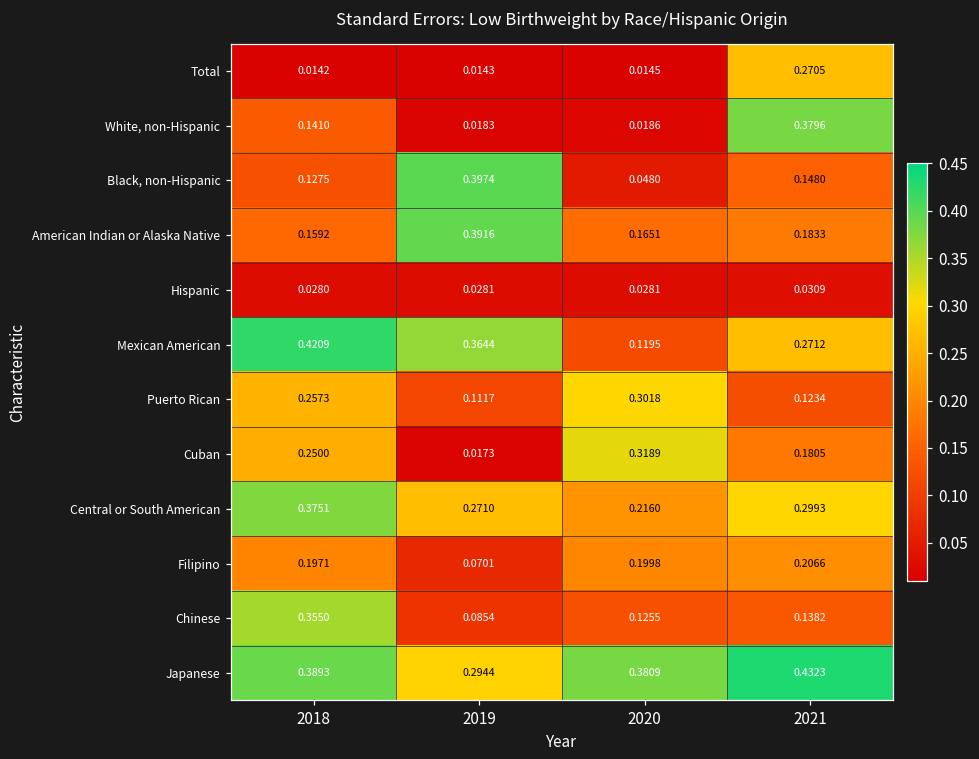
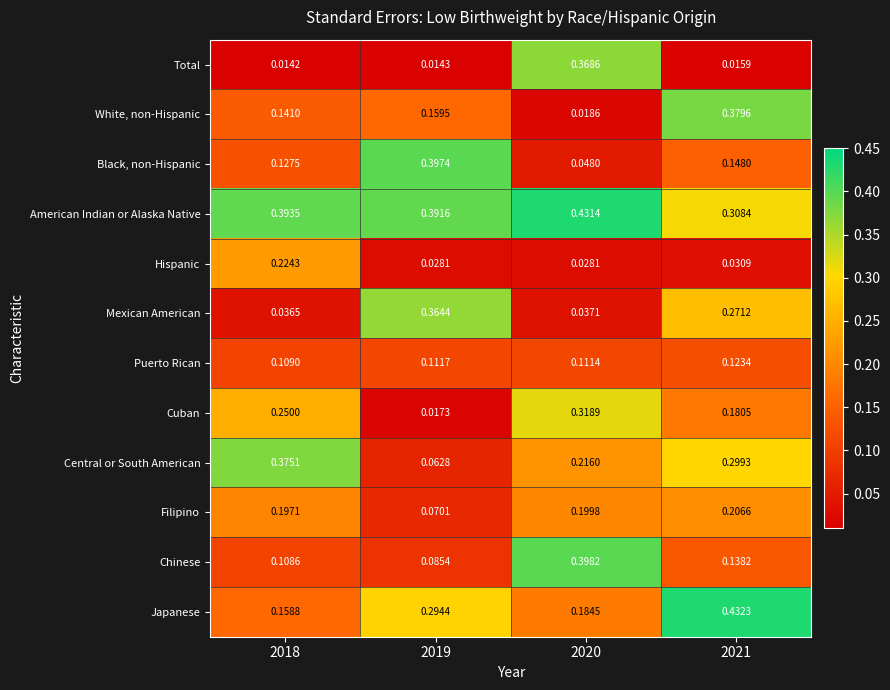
Total, 2020: 0.0145 -> 0.3686
Total, 2021: 0.2705 -> 0.0159
White, non-Hispanic, 2019: 0.0183 -> 0.1595
American Indian or Alaska Native, 2018: 0.1592 -> 0.3935
American Indian or Alaska Native, 2020: 0.1651 -> 0.4314
American Indian or Alaska Native, 2021: 0.1833 -> 0.3084
Hispanic, 2018: 0.0280 -> 0.2243
Mexican American, 2018: 0.4209 -> 0.0365
Mexican American, 2020: 0.1195 -> 0.0371
Puerto Rican, 2018: 0.2573 -> 0.1090
Puerto Rican, 2020: 0.3018 -> 0.1114
Central or South American, 2019: 0.2710 -> 0.0628
Chinese, 2018: 0.3550 -> 0.1086
Chinese, 2020: 0.1255 -> 0.3982
Japanese, 2018: 0.3893 -> 0.1588
Japanese, 2020: 0.3809 -> 0.1845
